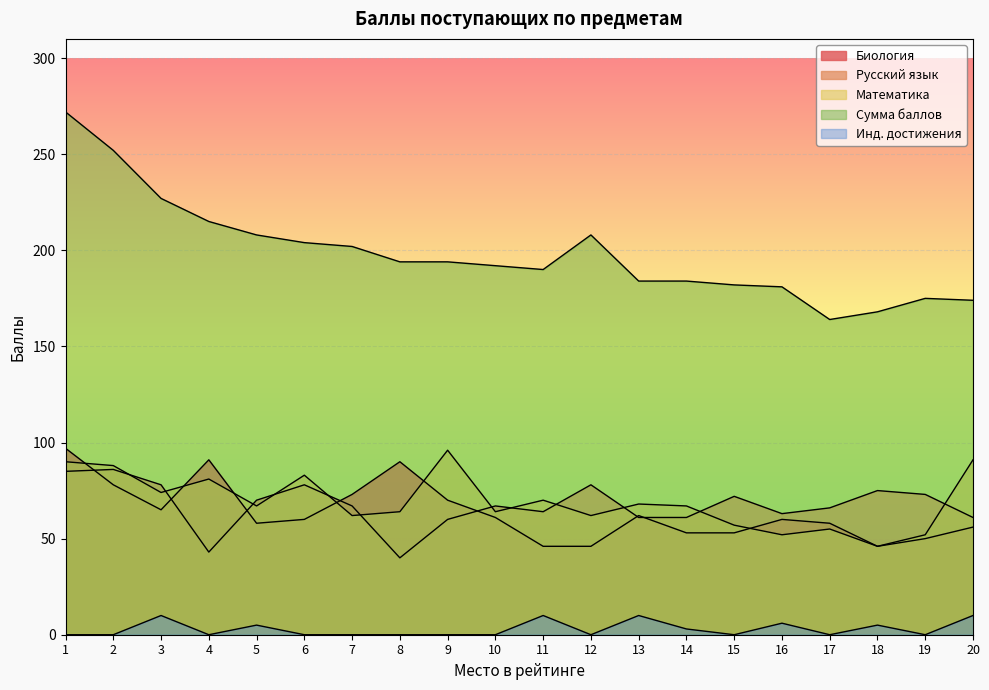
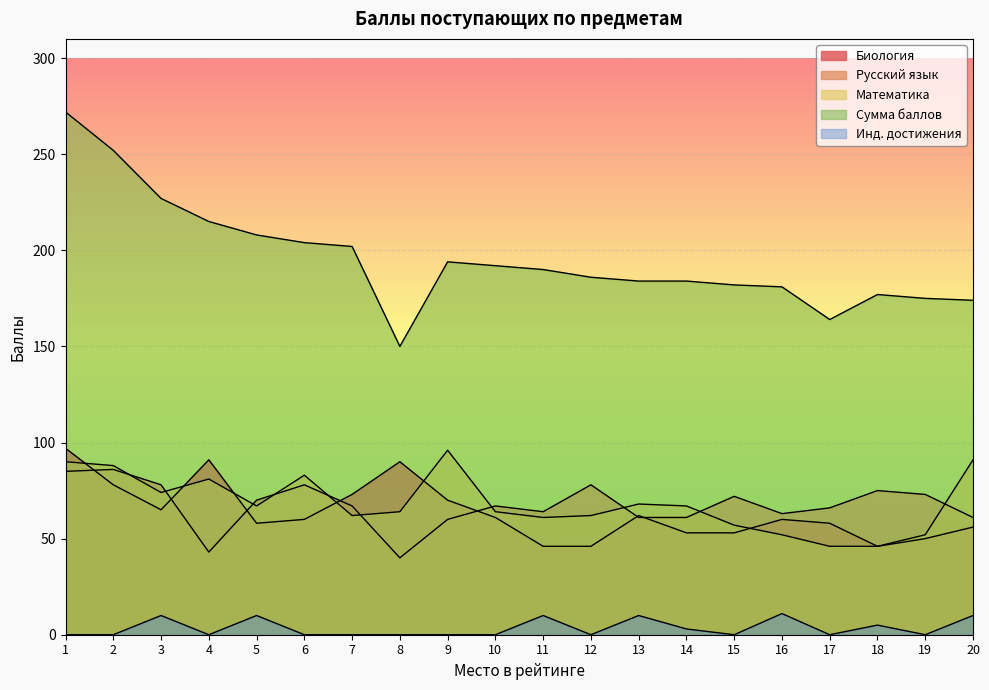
Инд. достижения, 5: 5 -> 10
Сумма баллов, 8: 194 -> 150
Математика, 11: 70 -> 61
Сумма баллов, 12: 208 -> 186
Инд. достижения, 16: 6 -> 11
Математика, 17: 55 -> 46
Сумма баллов, 18: 168 -> 177
